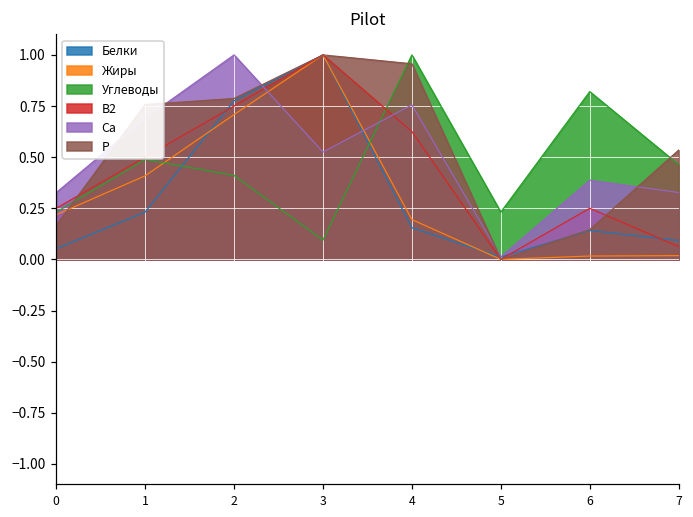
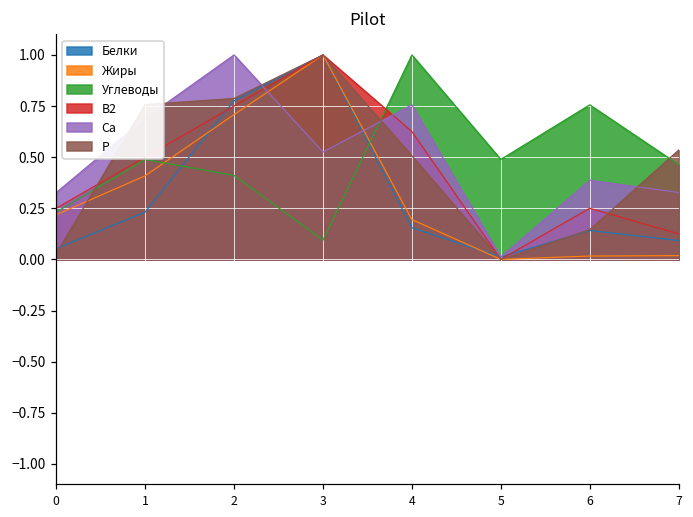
P, 0: 0.17 -> 0.03
P, 4: 0.96 -> 0.51
Углеводы, 5: 0.23 -> 0.49
Углеводы, 6: 0.82 -> 0.76
B2, 7: 0.06 -> 0.13
